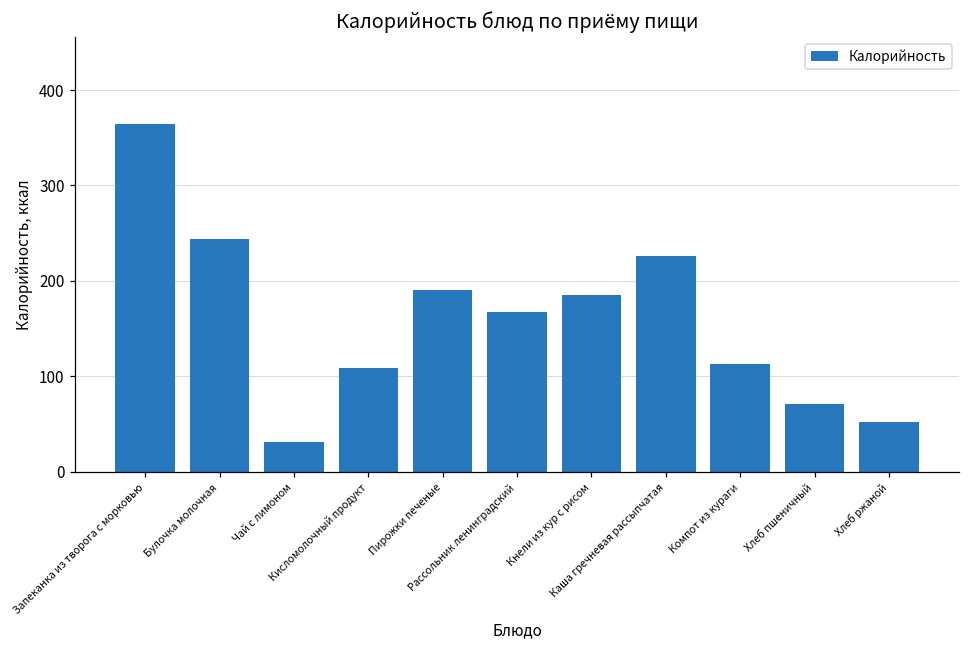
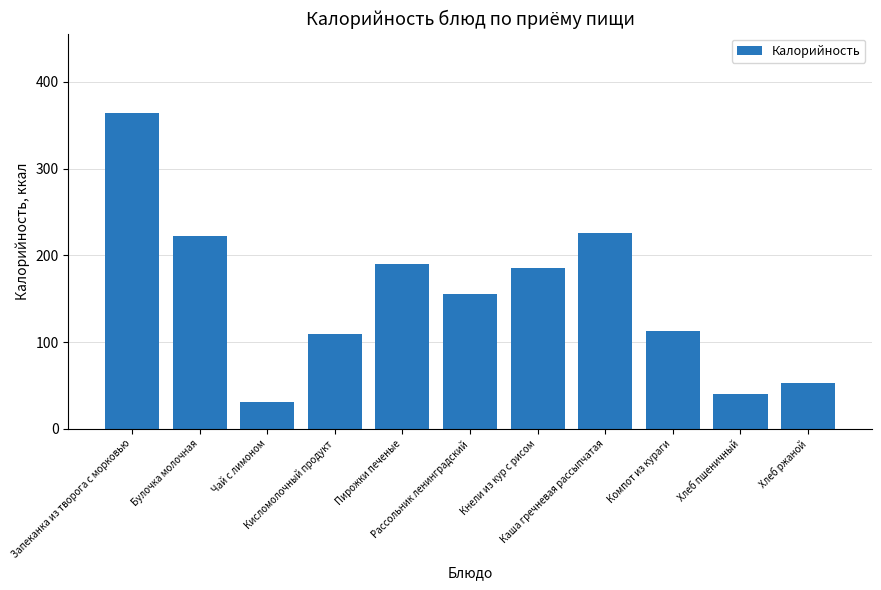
Булочка молочная: 240 -> 220
Рассольник ленинградский: 170 -> 160
Хлеб пшеничный: 70 -> 40
